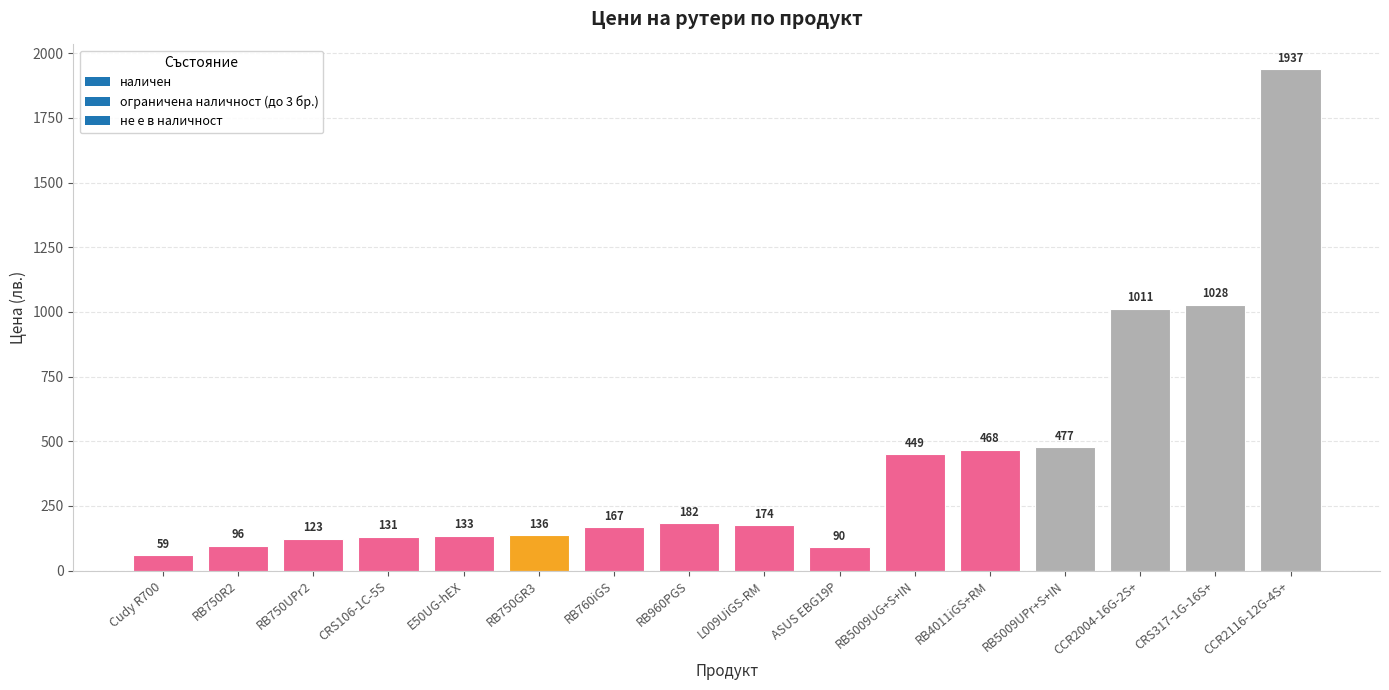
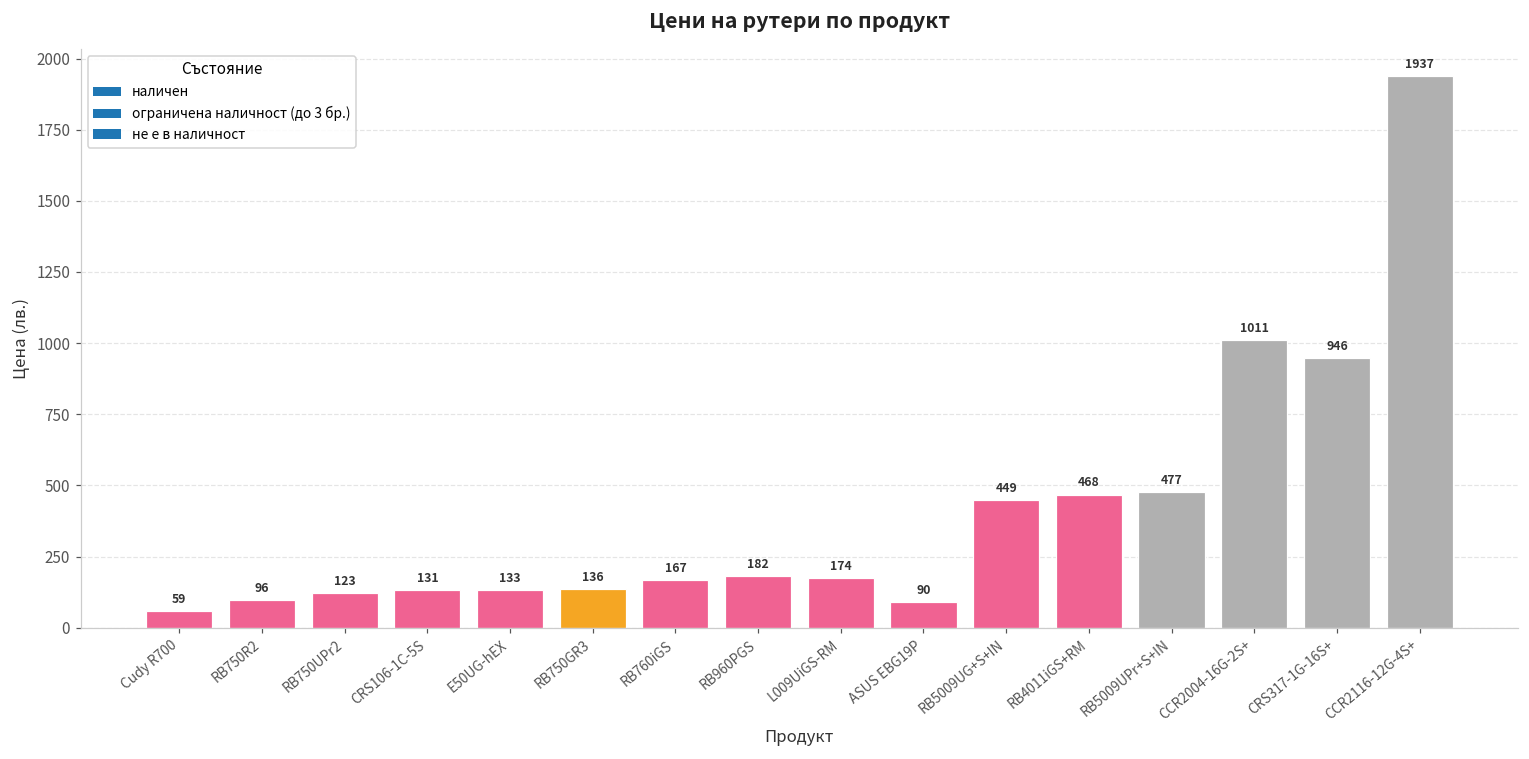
CRS317-1G-16S+: 1028 -> 946
